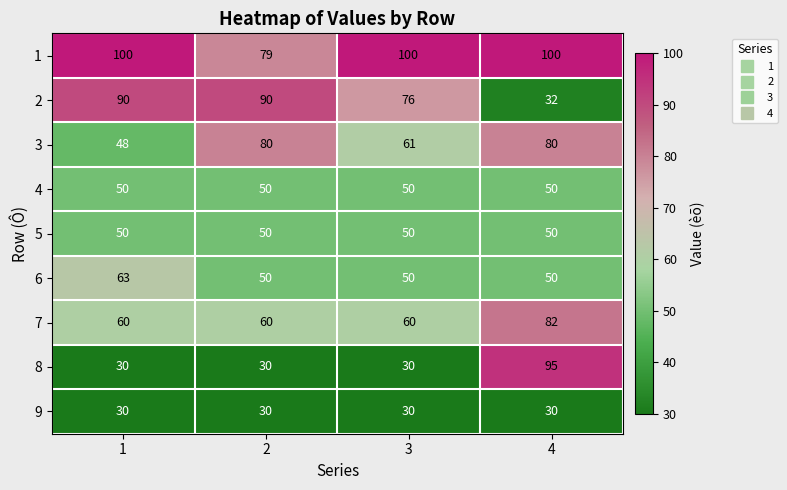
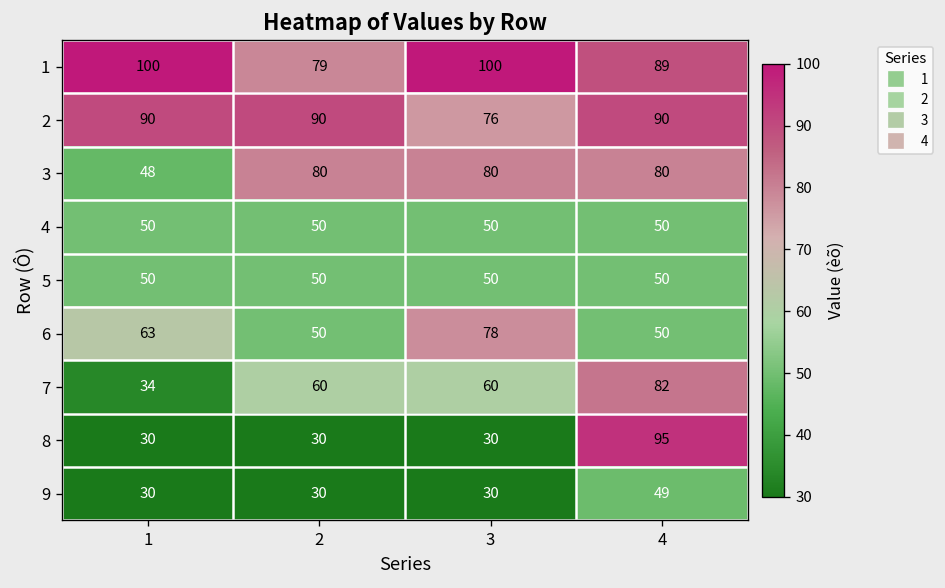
1, 4: 100 -> 89
2, 4: 32 -> 90
3, 3: 61 -> 80
6, 3: 50 -> 78
7, 1: 60 -> 34
9, 4: 30 -> 49
